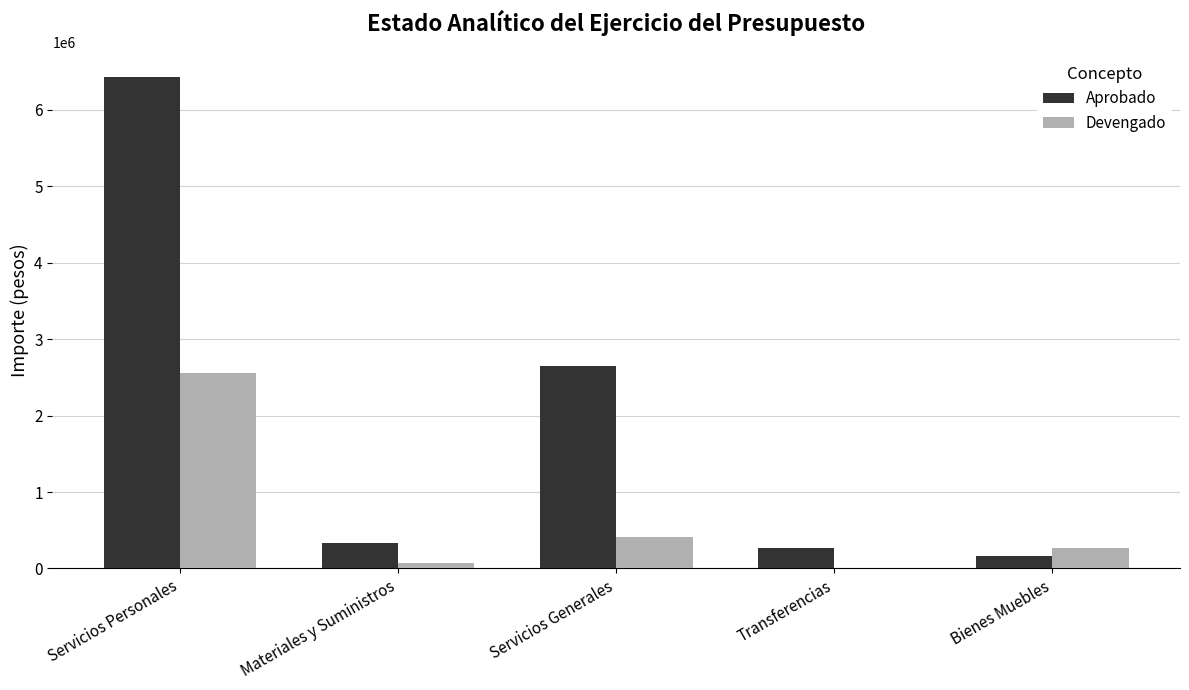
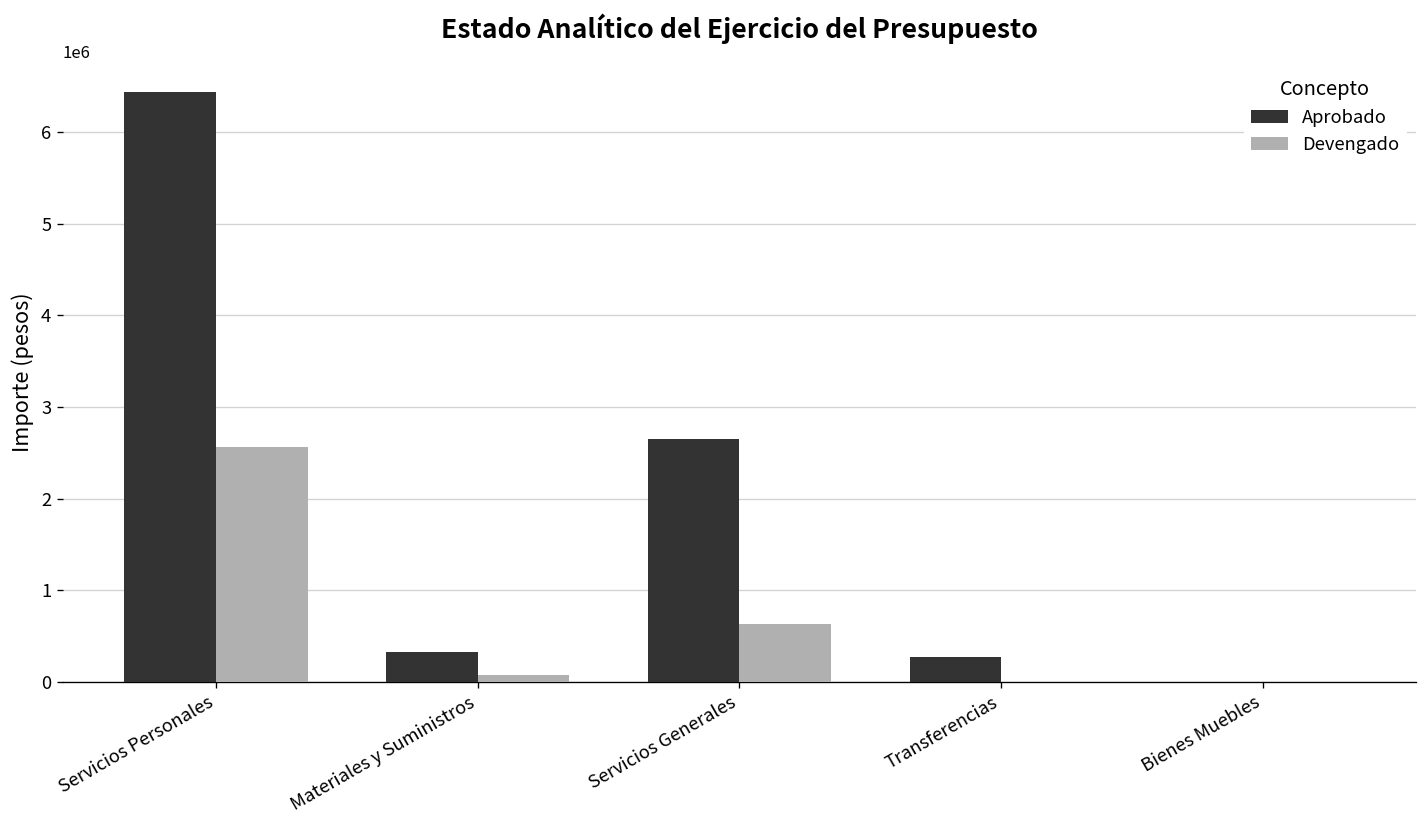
Devengado, Servicios Generales: 400000 -> 600000
Aprobado, Bienes Muebles: 200000 -> 0
Devengado, Bienes Muebles: 300000 -> 0
